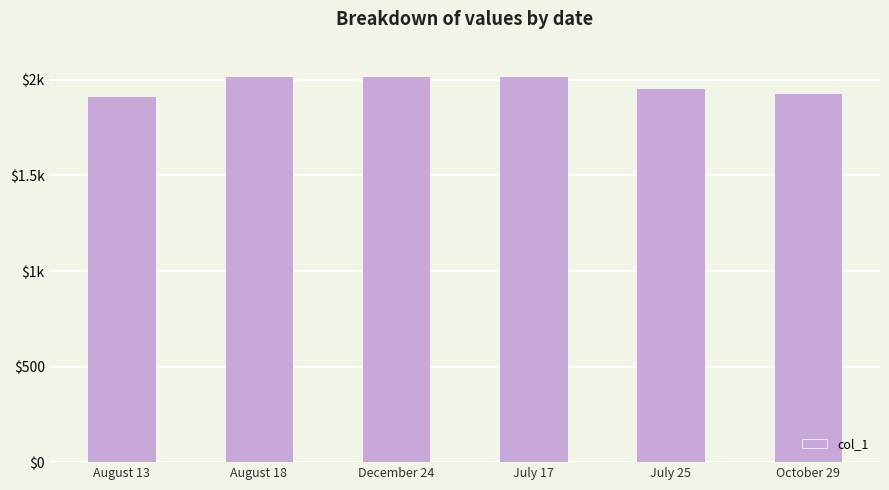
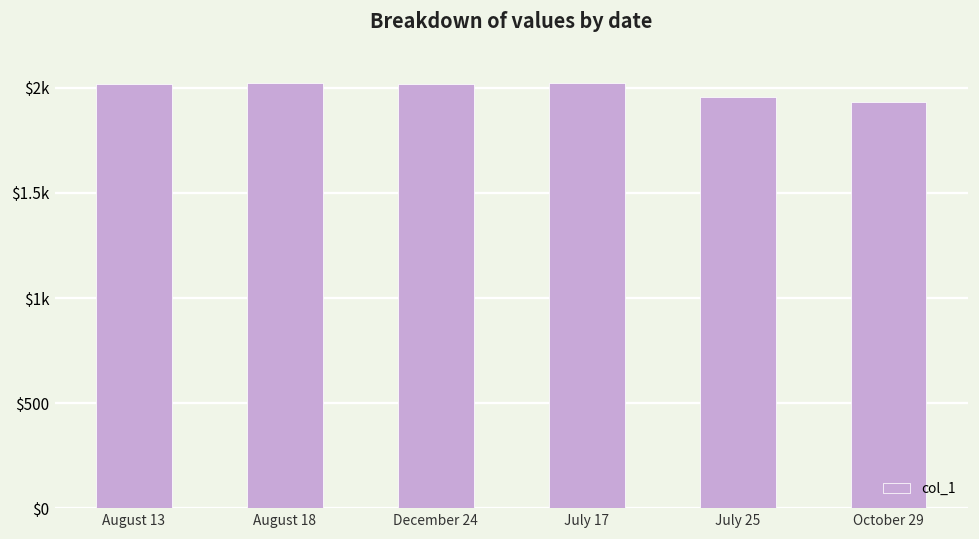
August 13: $1920 -> $2020
